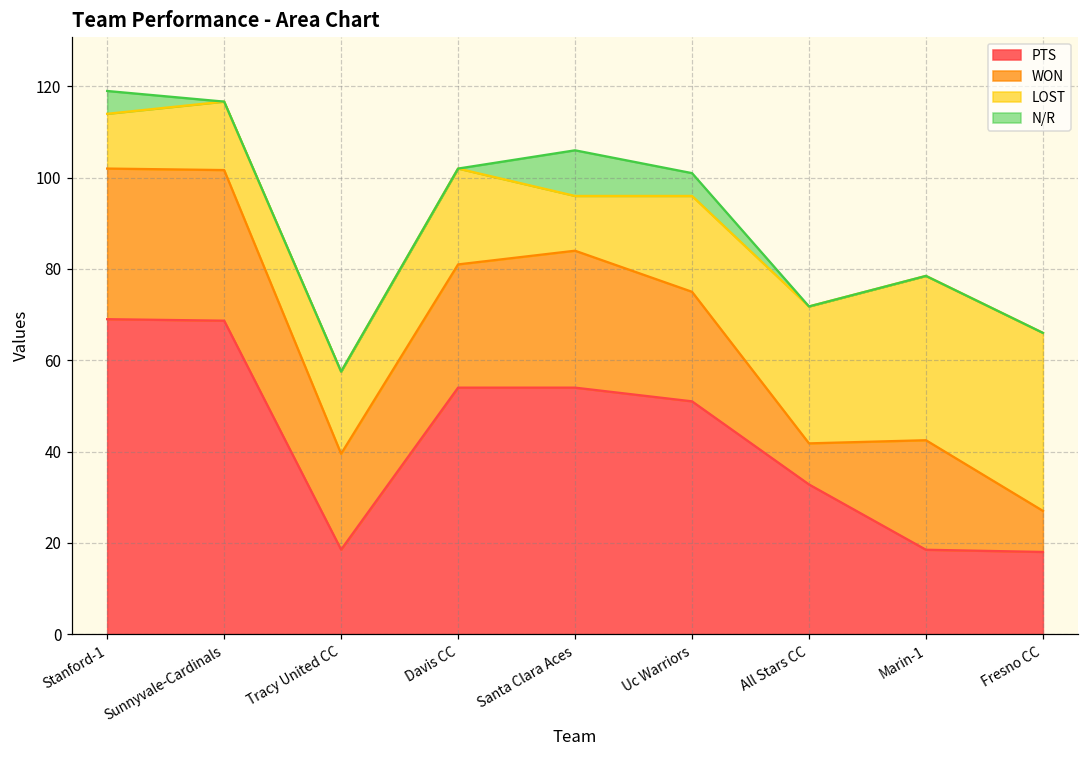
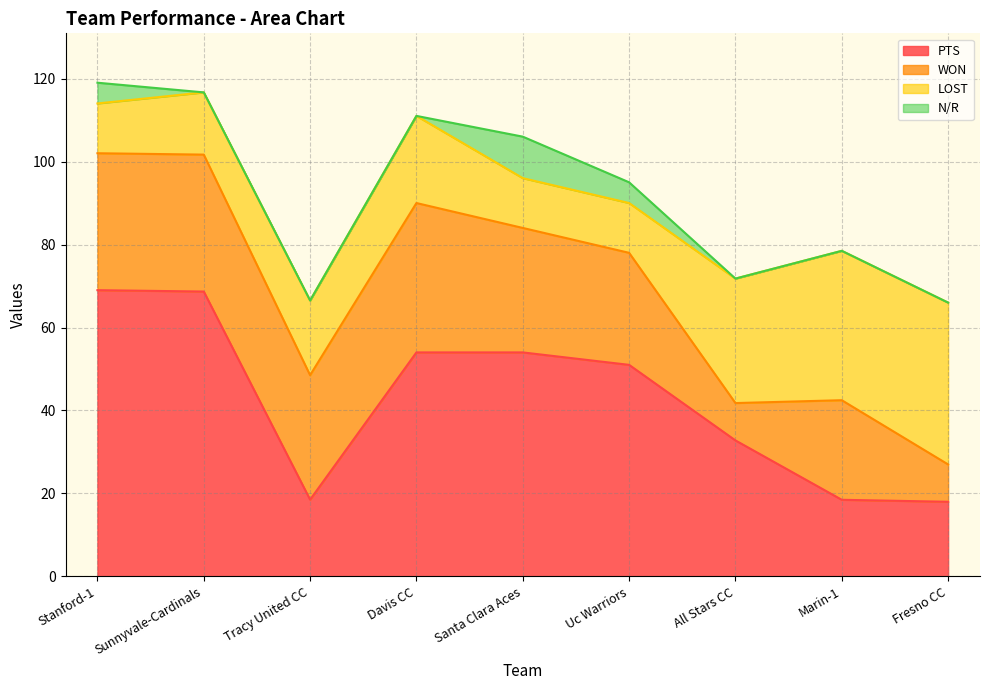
WON, Tracy United CC: 21 -> 30
WON, Davis CC: 27 -> 36
WON, Uc Warriors: 24 -> 27
LOST, Uc Warriors: 21 -> 12
